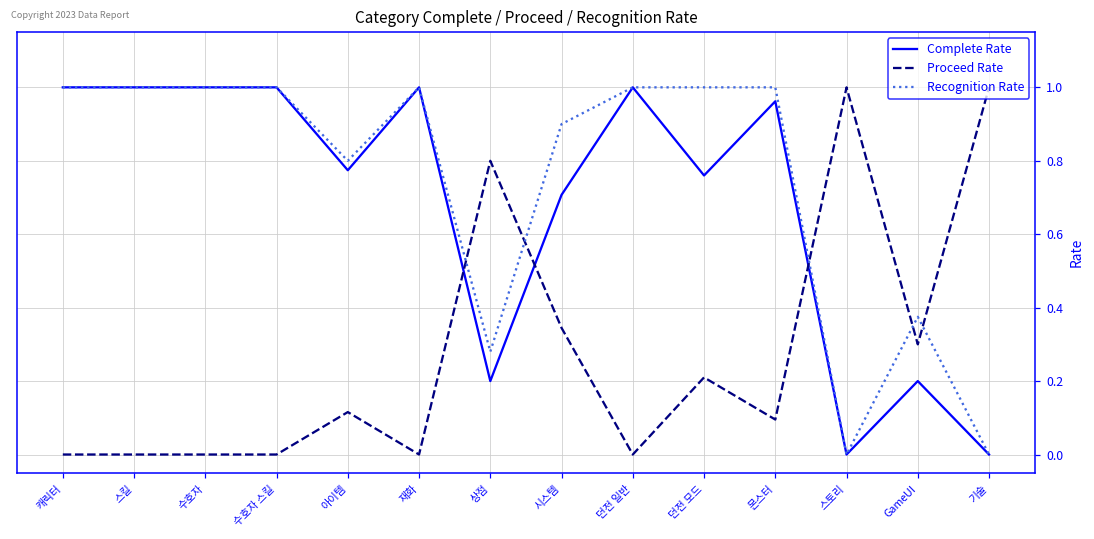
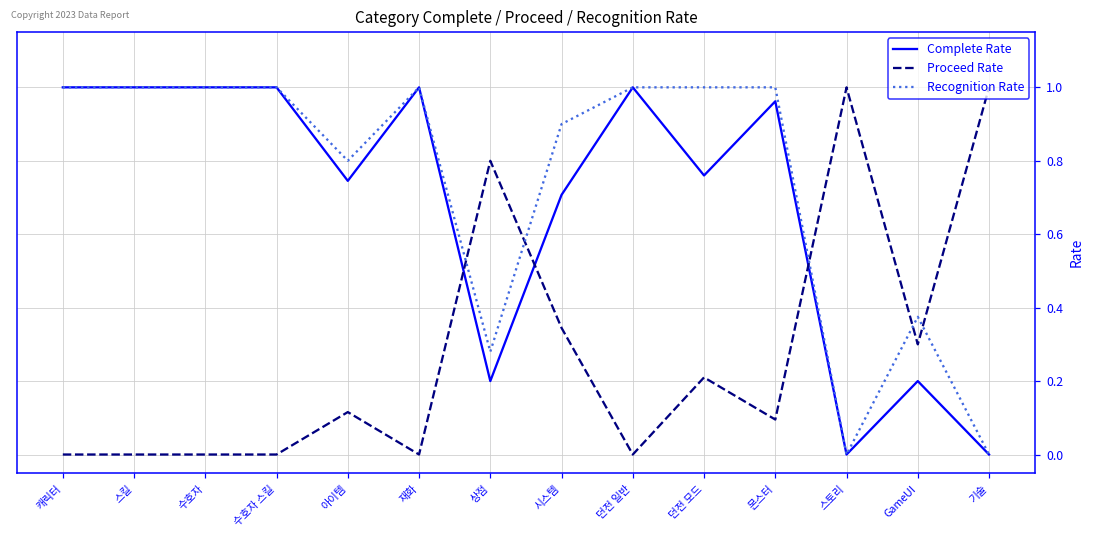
Complete Rate, 아이템: 0.77 -> 0.75
